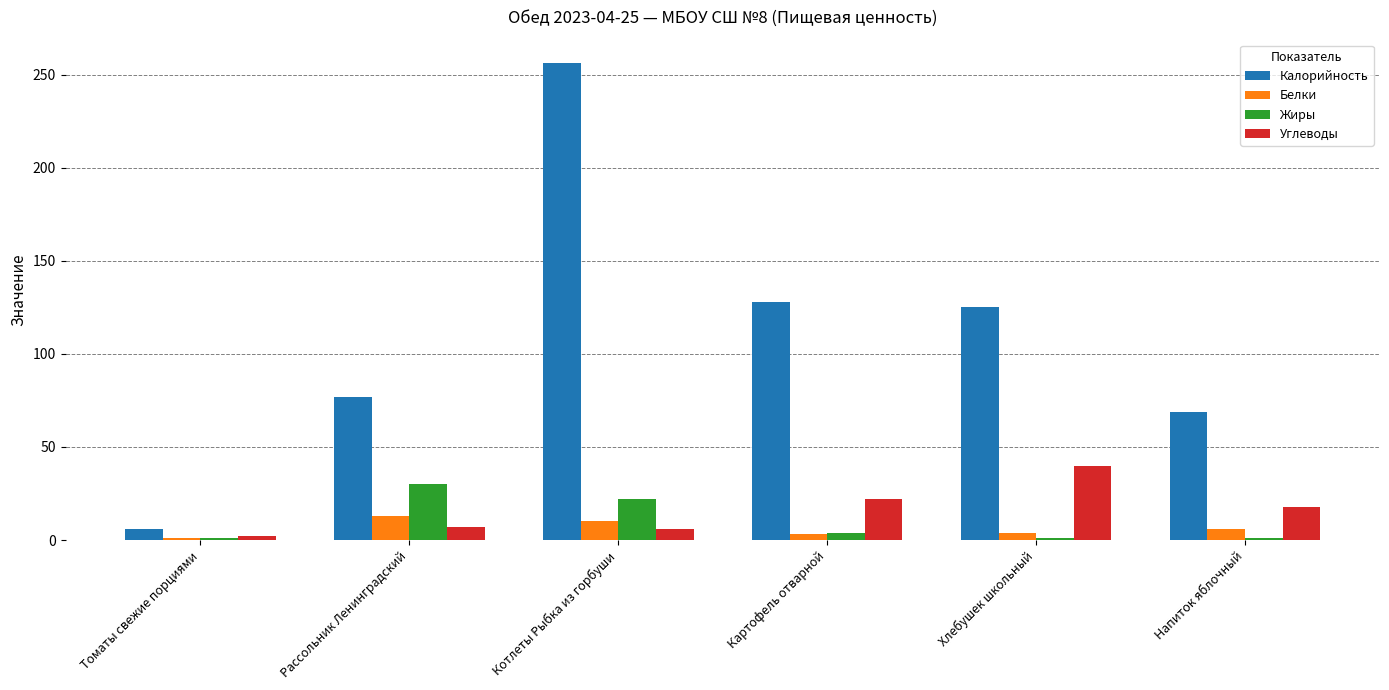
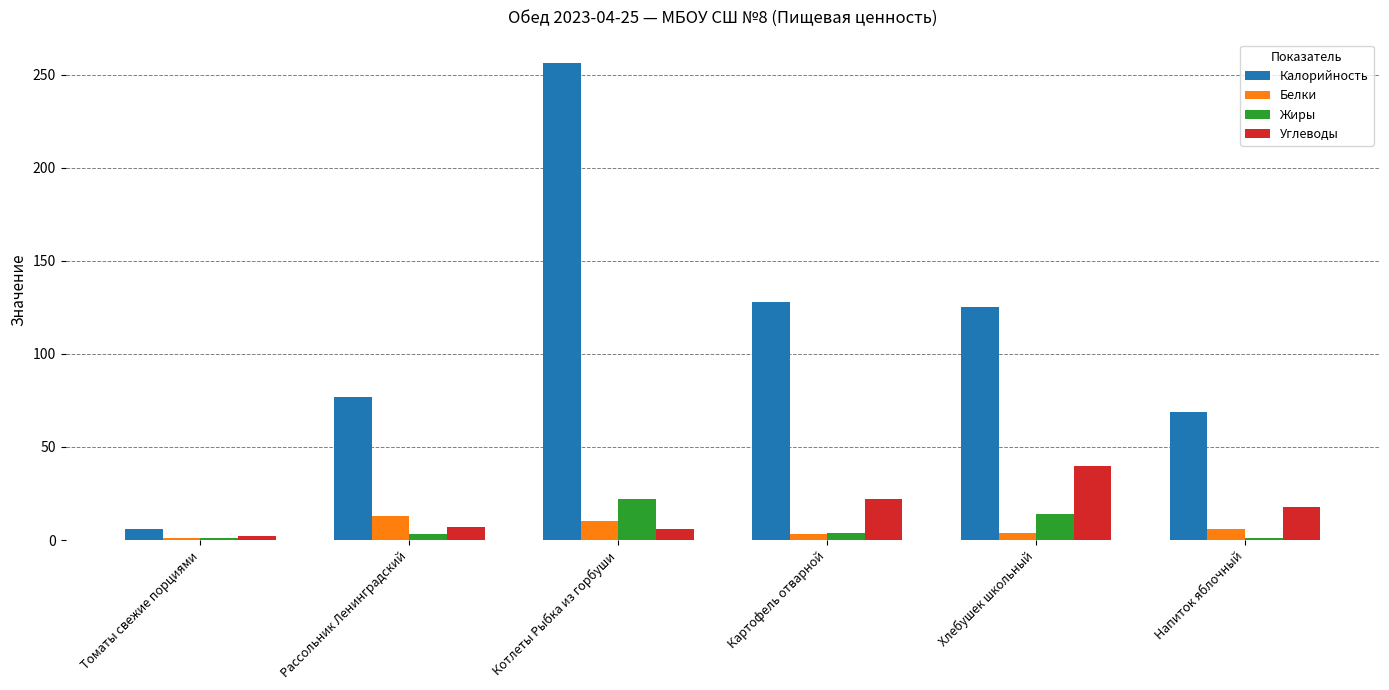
Жиры, Рассольник Ленинградский: 30 -> 3
Жиры, Хлебушек школьный: 1 -> 14
